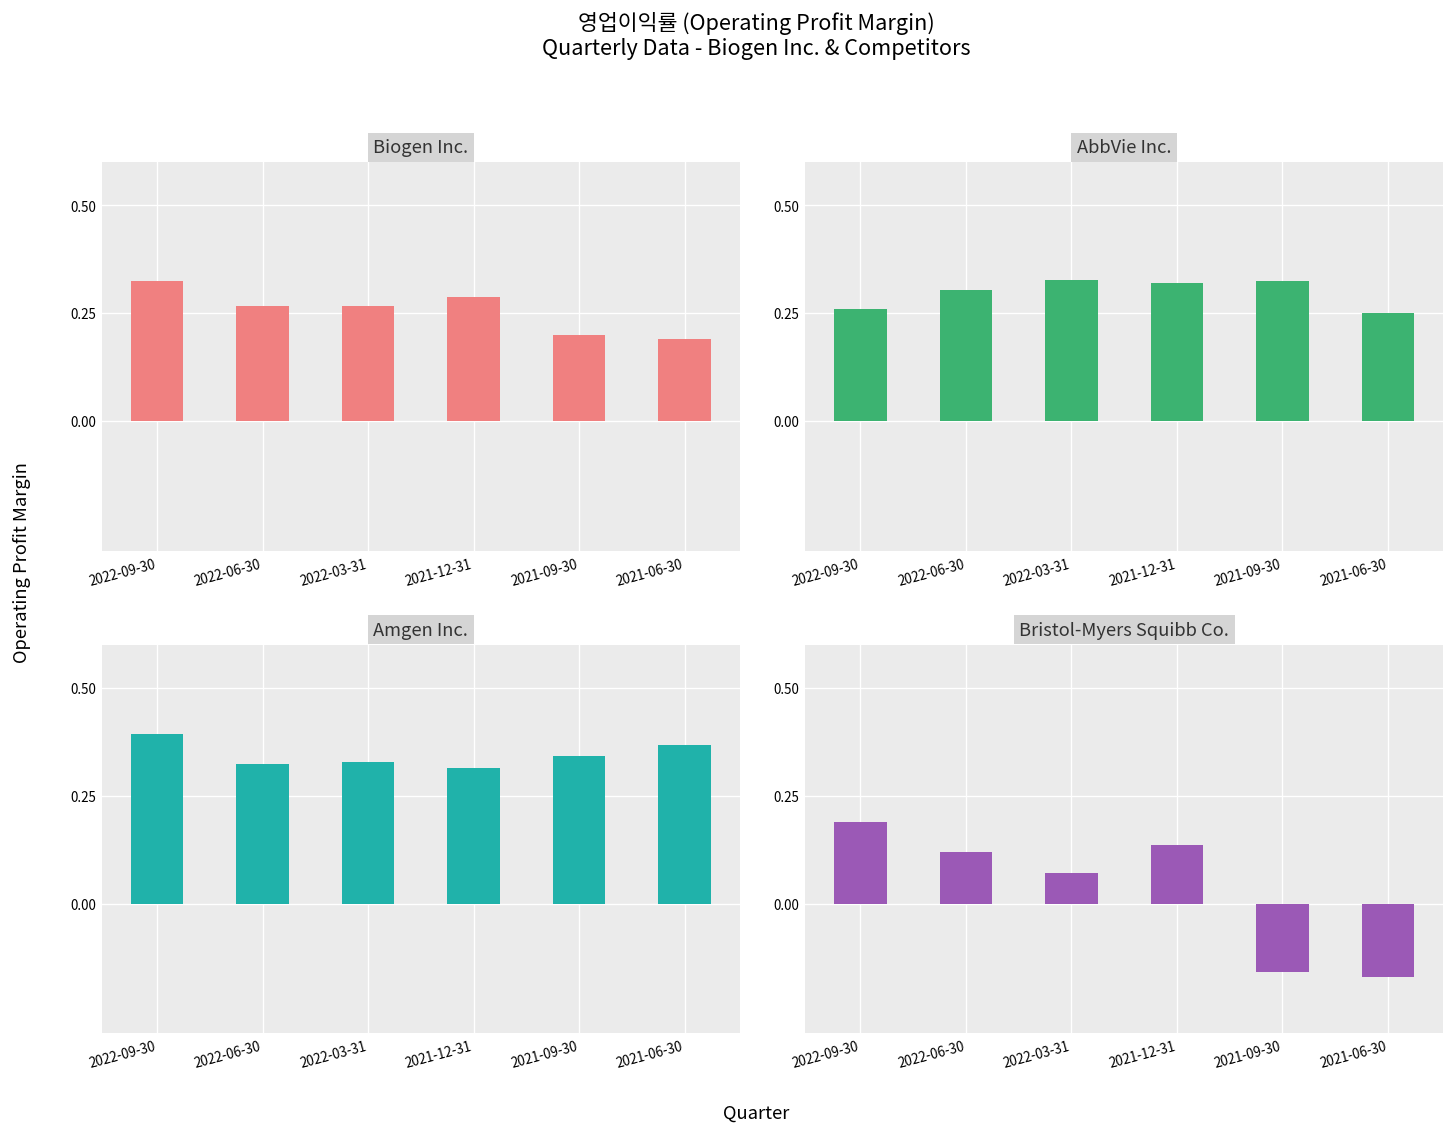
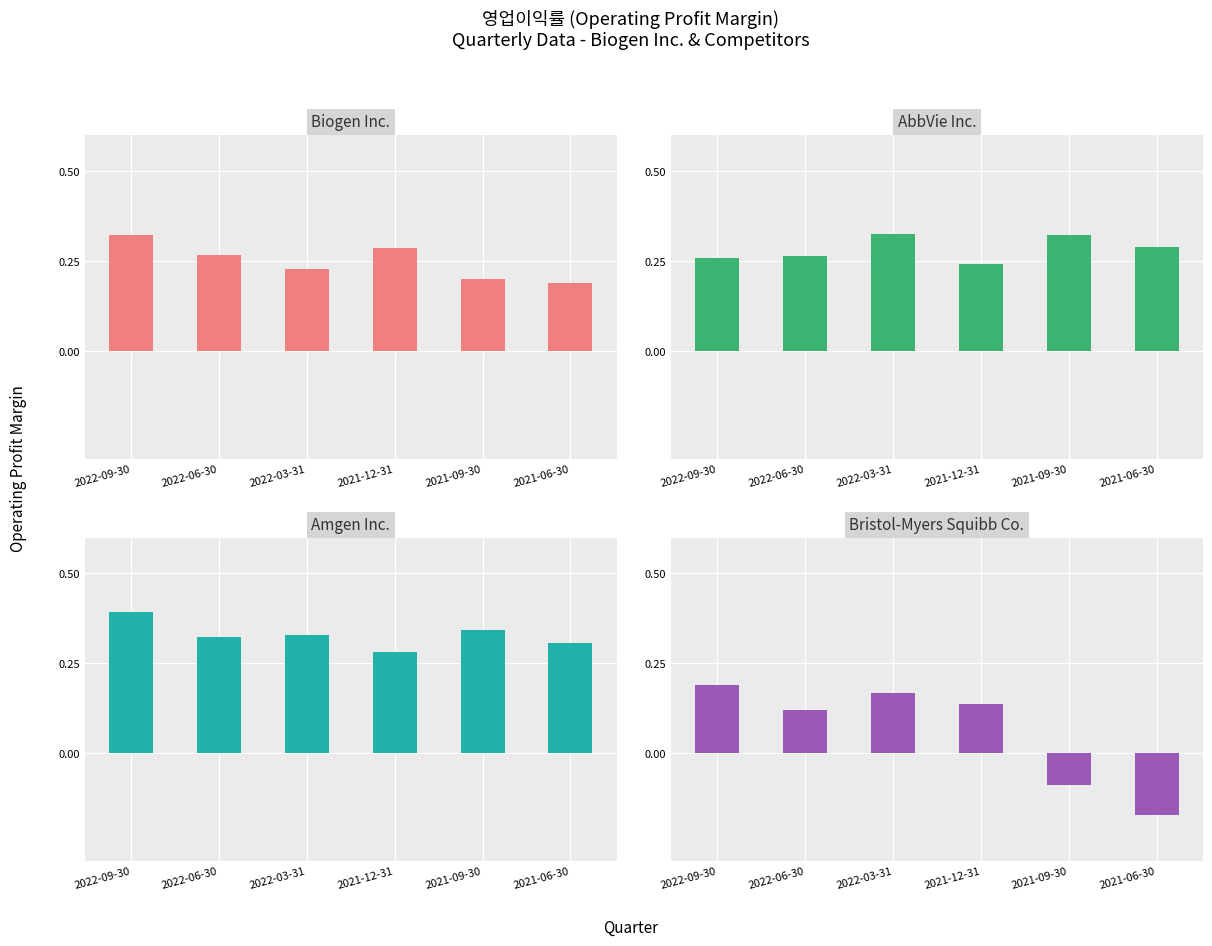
Biogen Inc., 2022-03-31: 0.27 -> 0.23
AbbVie Inc., 2022-06-30: 0.30 -> 0.26
AbbVie Inc., 2021-12-31: 0.32 -> 0.24
AbbVie Inc., 2021-06-30: 0.25 -> 0.29
Amgen Inc., 2021-12-31: 0.31 -> 0.28
Amgen Inc., 2021-06-30: 0.37 -> 0.31
Bristol-Myers Squibb Co., 2022-03-31: 0.07 -> 0.17
Bristol-Myers Squibb Co., 2021-09-30: -0.16 -> -0.09
